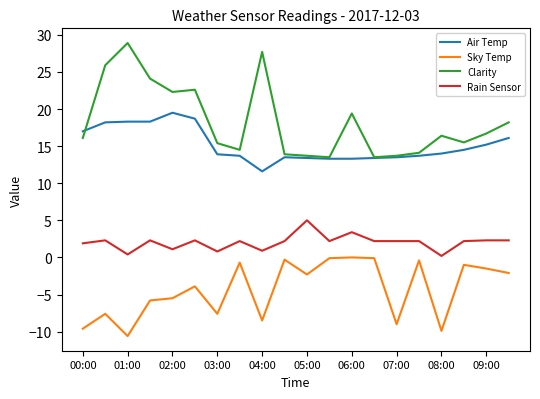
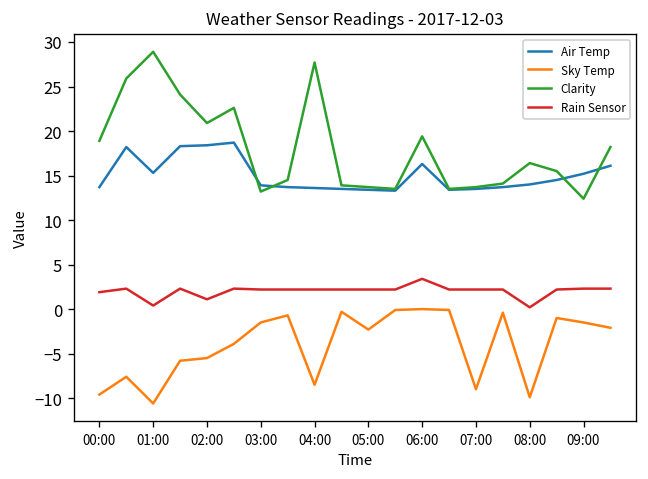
Air Temp, 00:00: 17 -> 14
Clarity, 00:00: 16 -> 19
Air Temp, 01:00: 18 -> 15
Air Temp, 02:00: 20 -> 18
Clarity, 02:00: 22 -> 21
Sky Temp, 03:00: -8 -> -2
Clarity, 03:00: 15 -> 13
Rain Sensor, 03:00: 1 -> 2
Air Temp, 04:00: 12 -> 14
Rain Sensor, 04:00: 1 -> 2
Rain Sensor, 05:00: 5 -> 2
Air Temp, 06:00: 13 -> 16
Clarity, 09:00: 17 -> 12
